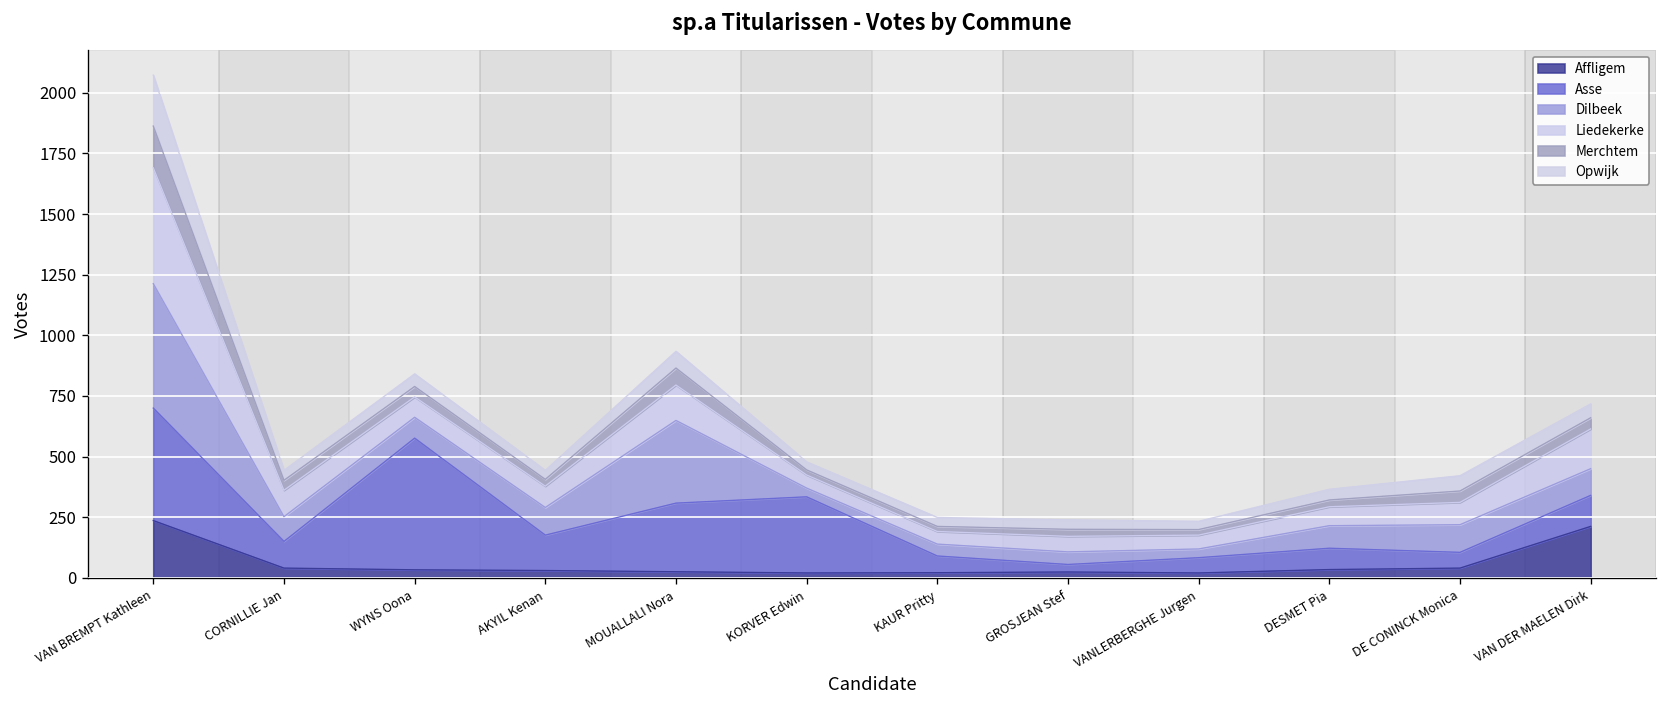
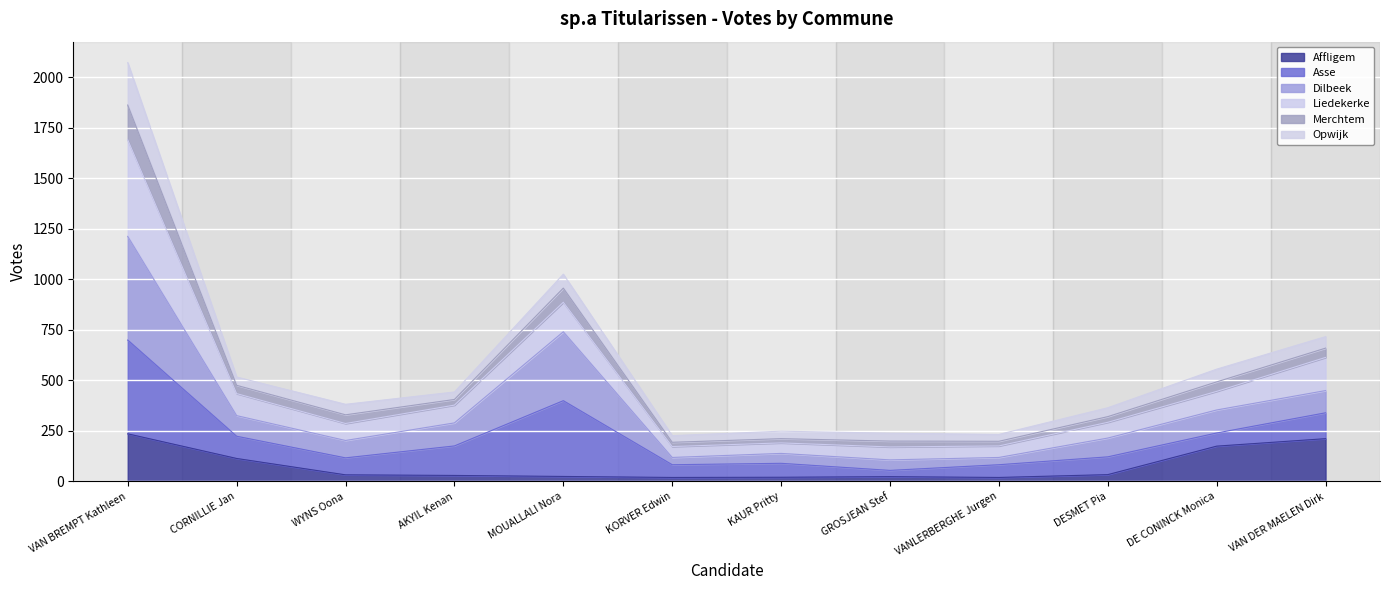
Affligem, CORNILLIE Jan: 40 -> 110
Asse, WYNS Oona: 540 -> 80
Asse, MOUALLALI Nora: 280 -> 380
Asse, KORVER Edwin: 310 -> 60
Affligem, DE CONINCK Monica: 40 -> 180
